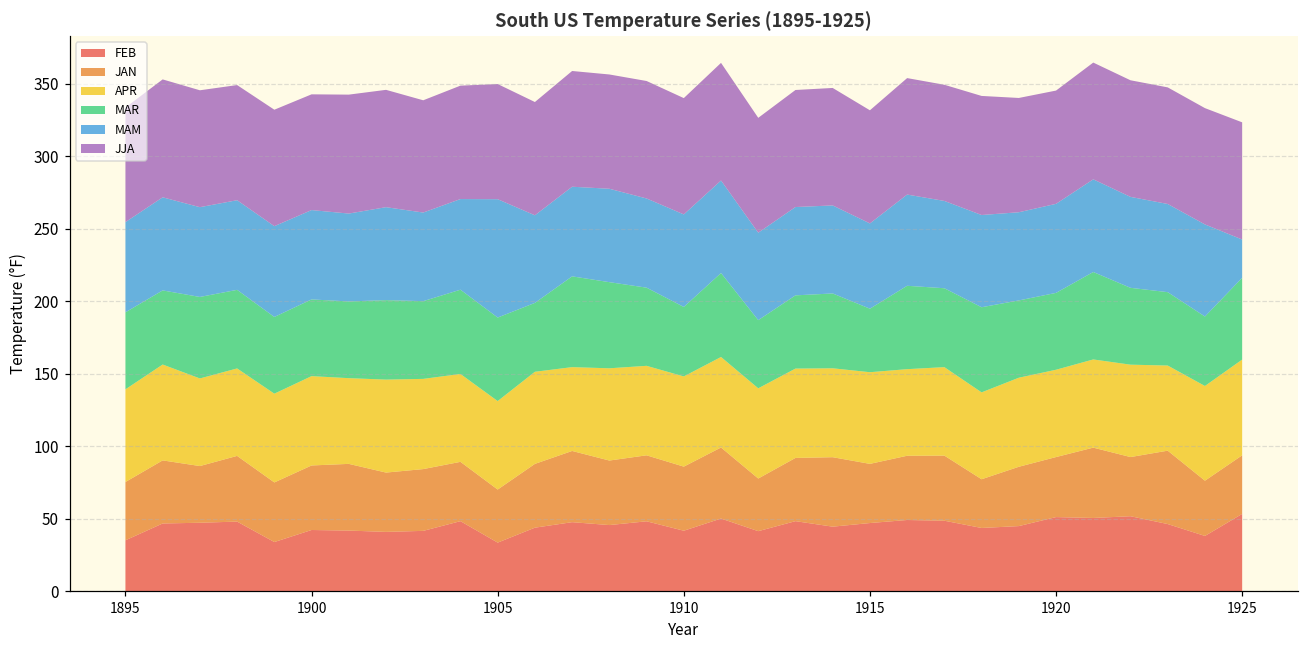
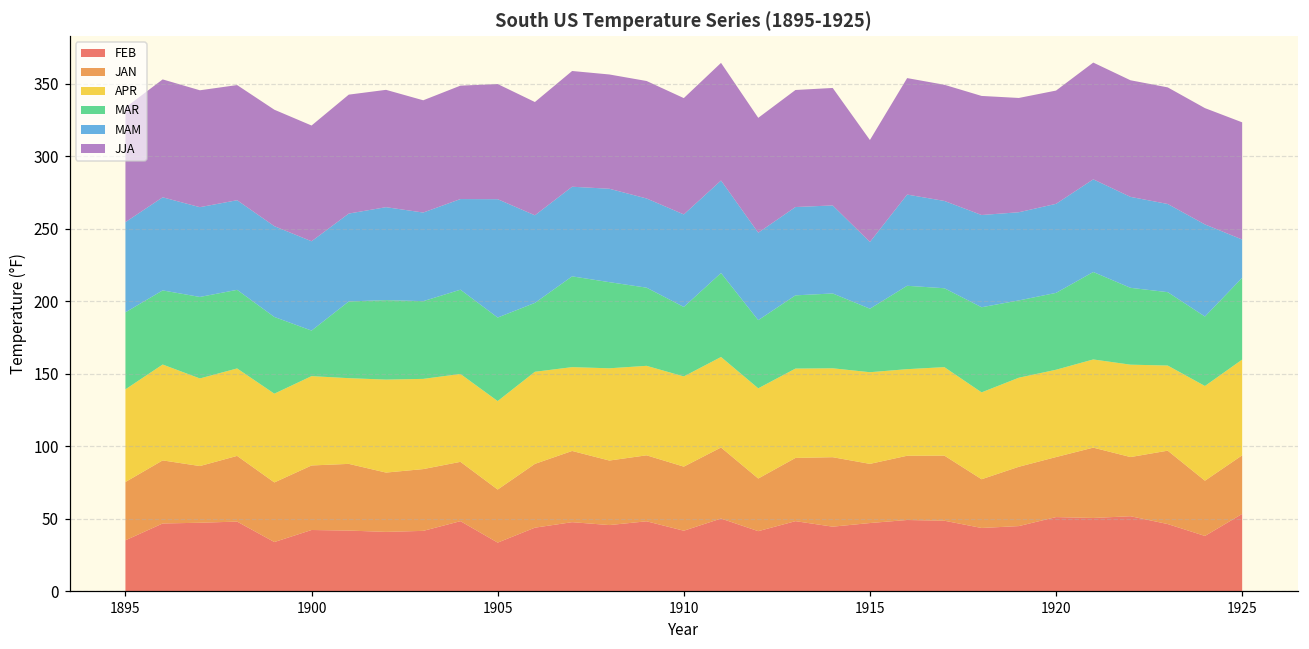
MAR, 1900: 53 -> 31
MAM, 1915: 59 -> 46
JJA, 1915: 78 -> 70
